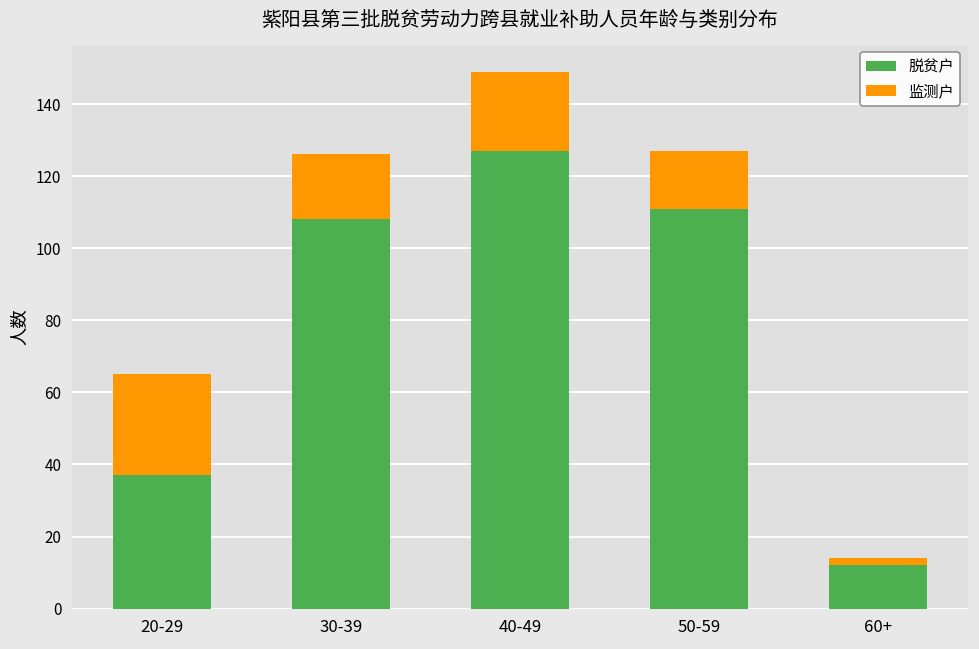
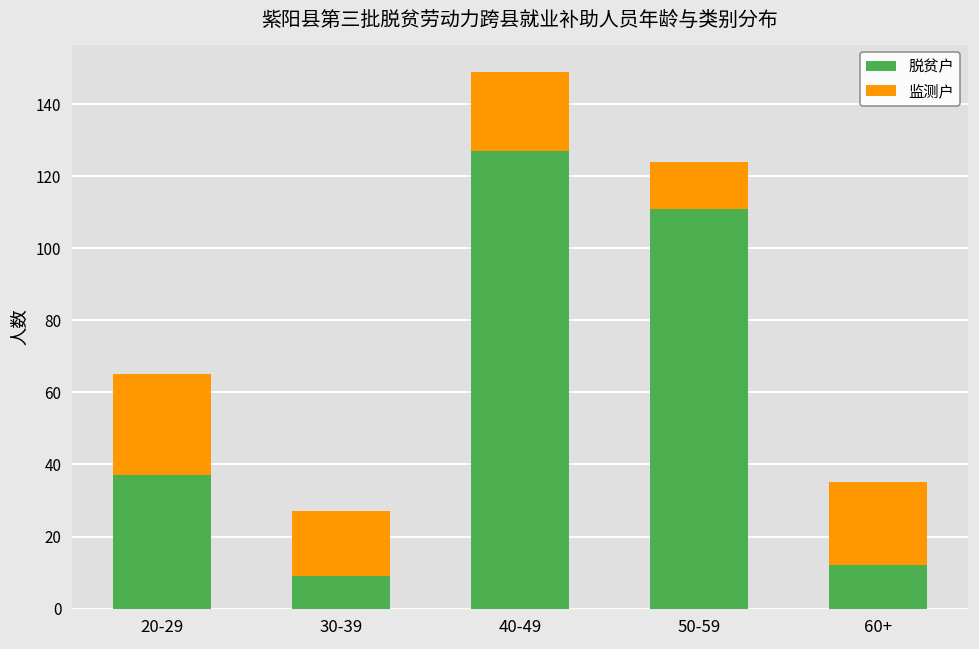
脱贫户, 30-39: 108 -> 9
监测户, 50-59: 16 -> 13
监测户, 60+: 2 -> 23
